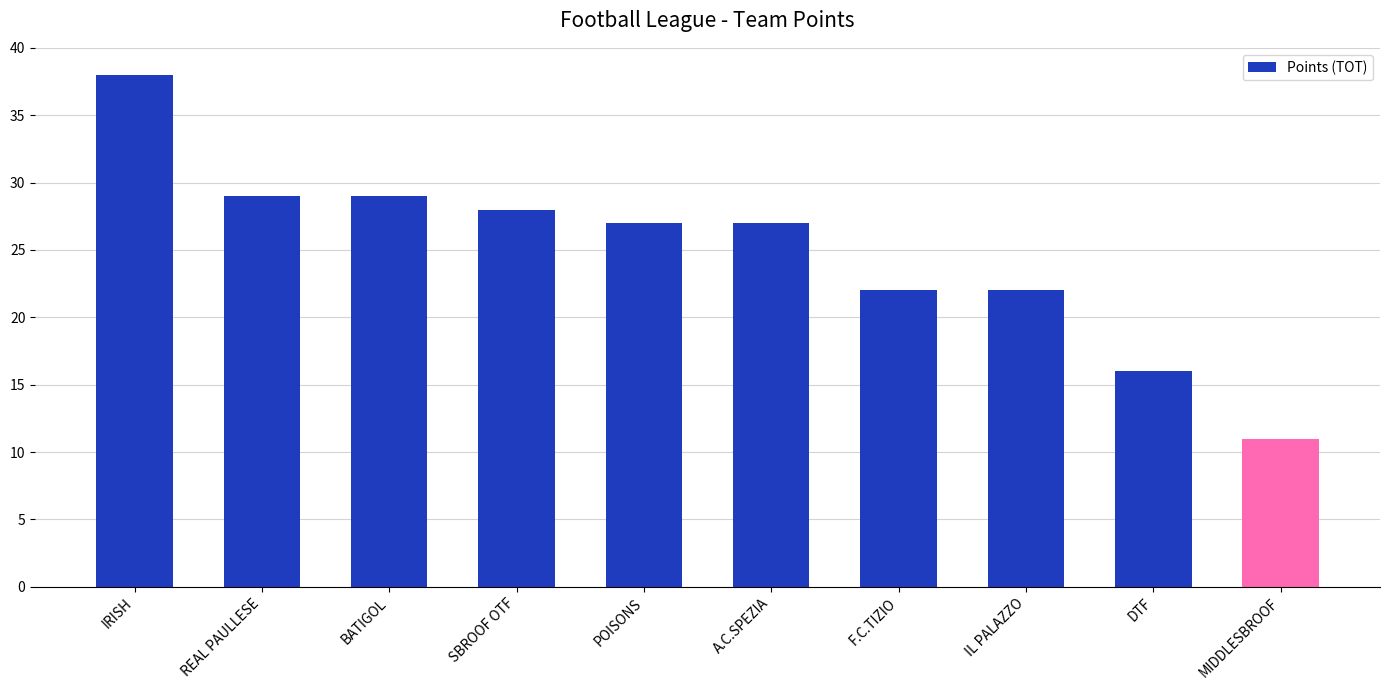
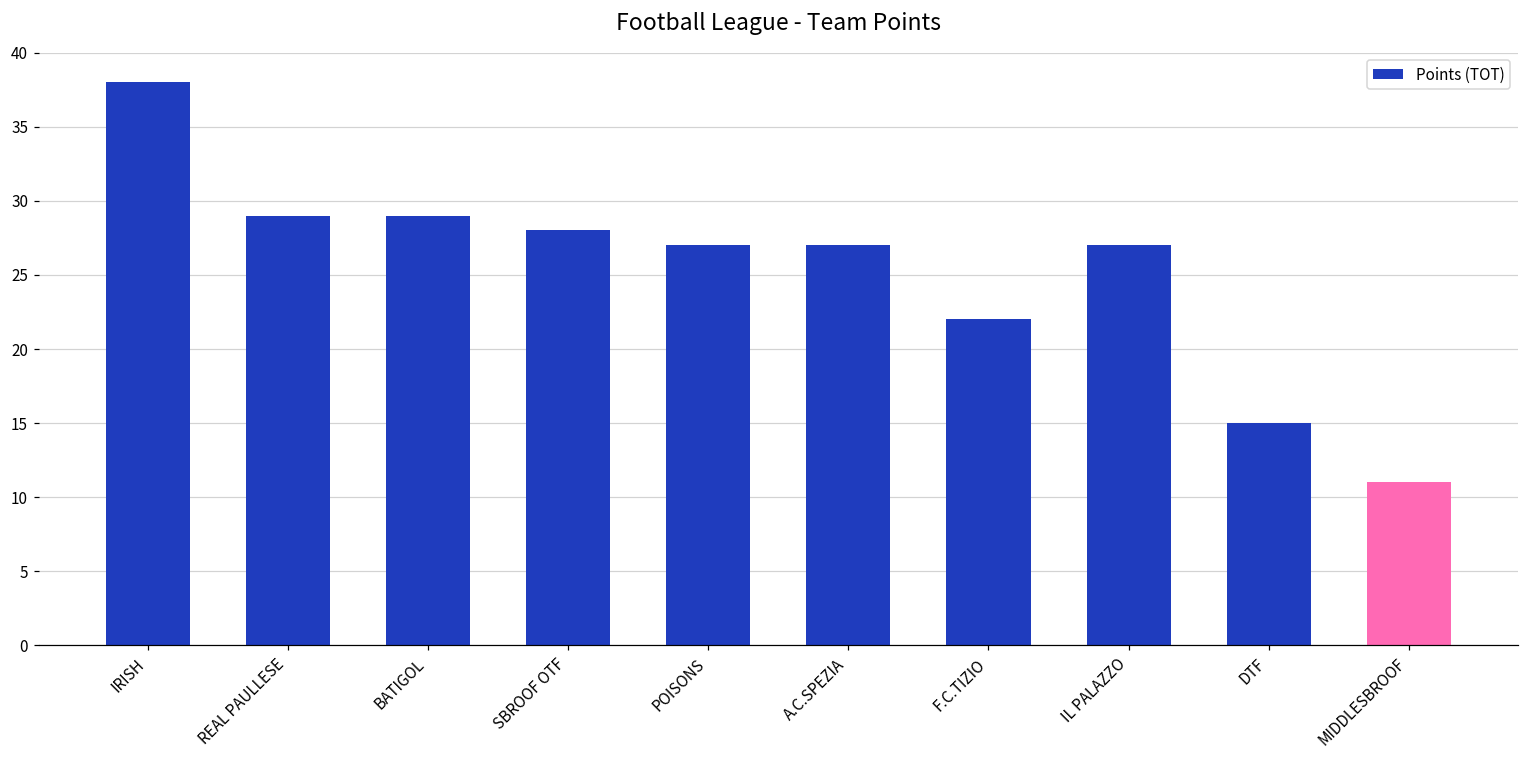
IL PALAZZO: 22 -> 27
DTF: 16 -> 15
